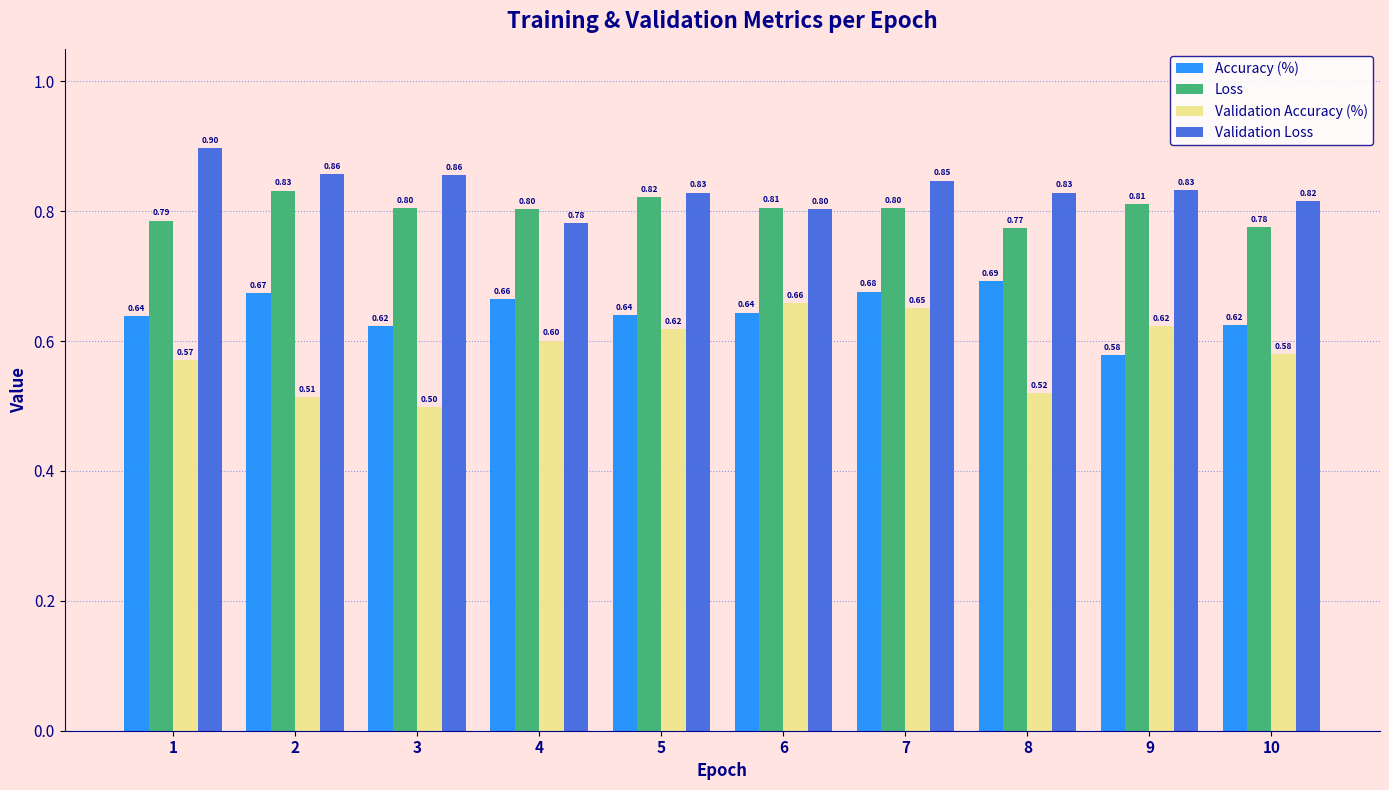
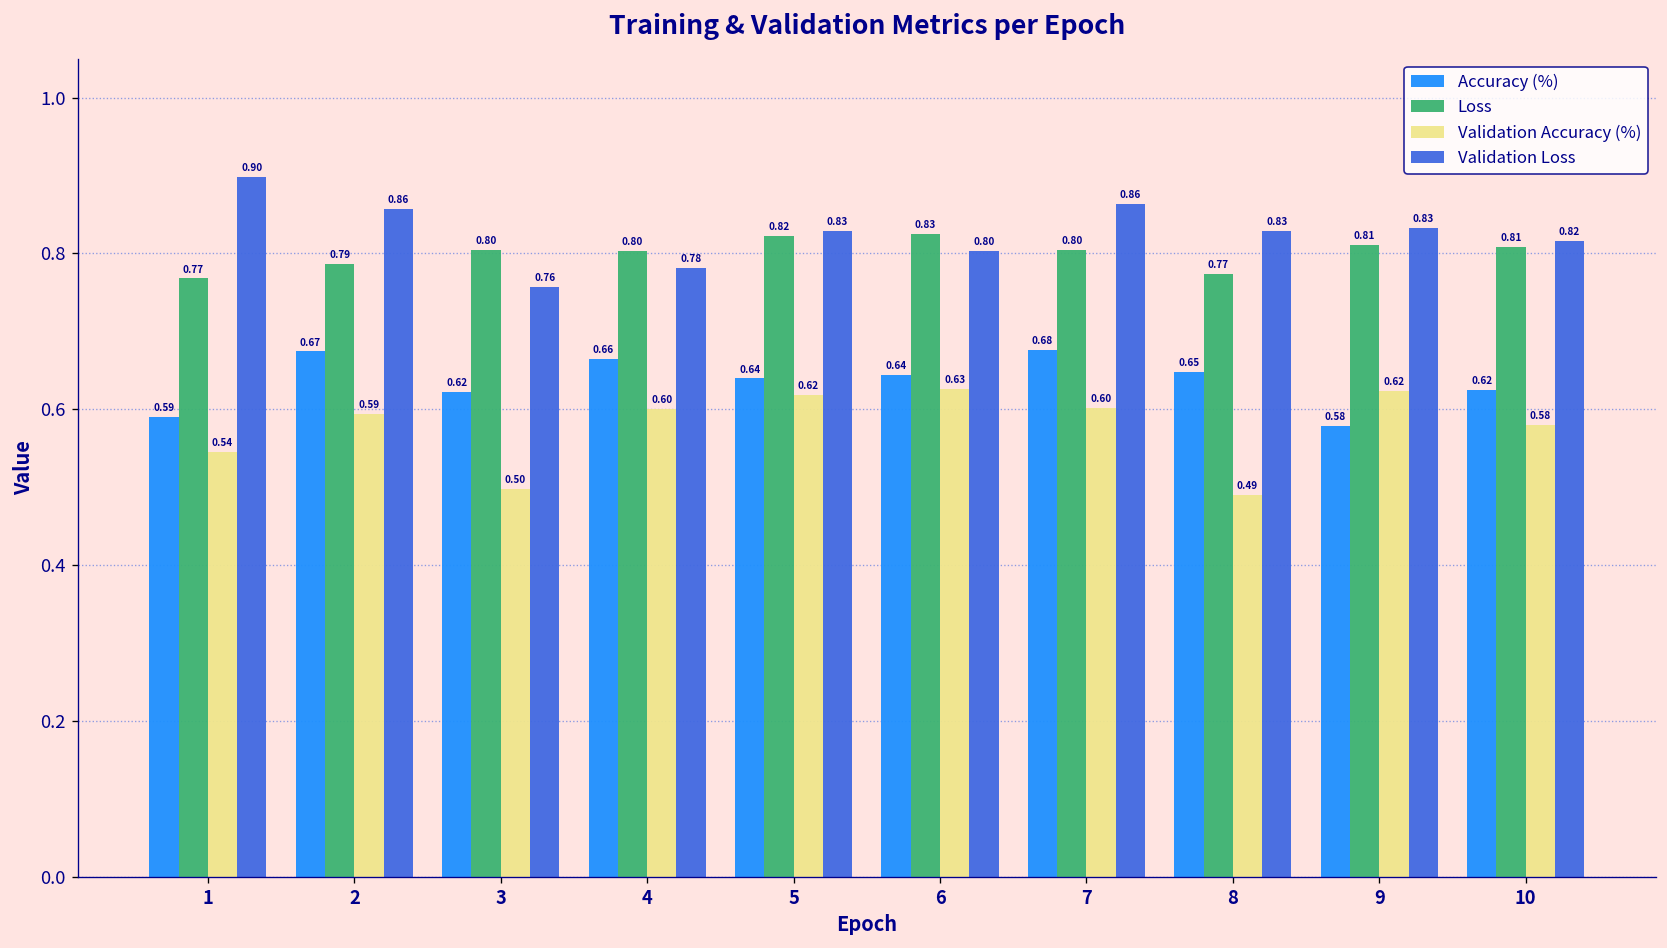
Accuracy (%), 1: 0.64 -> 0.59
Loss, 1: 0.79 -> 0.77
Validation Accuracy (%), 1: 0.57 -> 0.54
Loss, 2: 0.83 -> 0.79
Validation Accuracy (%), 2: 0.51 -> 0.59
Validation Loss, 3: 0.86 -> 0.76
Loss, 6: 0.81 -> 0.83
Validation Accuracy (%), 6: 0.66 -> 0.63
Validation Accuracy (%), 7: 0.65 -> 0.60
Validation Loss, 7: 0.85 -> 0.86
Accuracy (%), 8: 0.69 -> 0.65
Validation Accuracy (%), 8: 0.52 -> 0.49
Loss, 10: 0.78 -> 0.81
